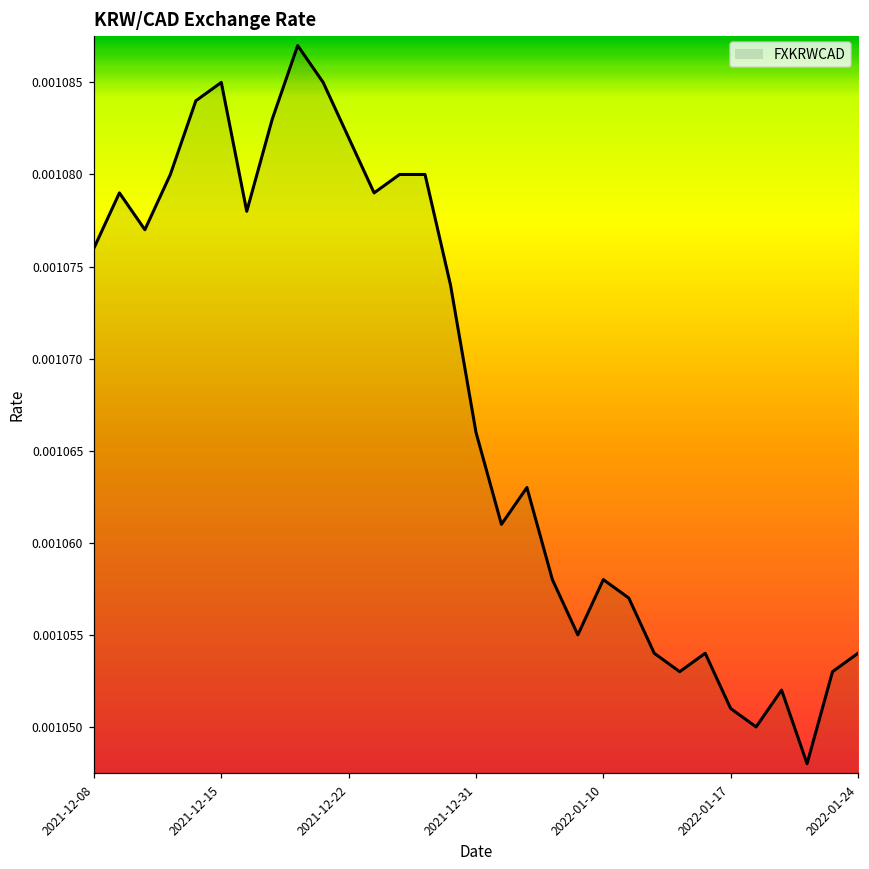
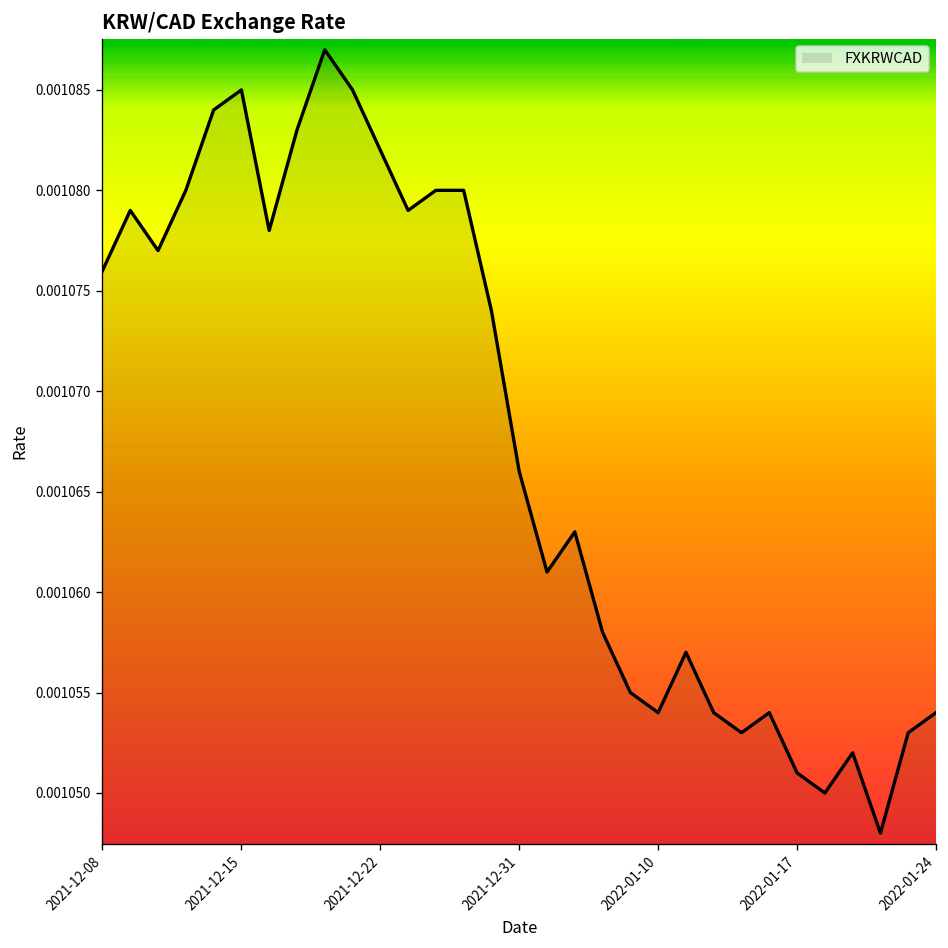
2022-01-10: 0.001058 -> 0.001054
